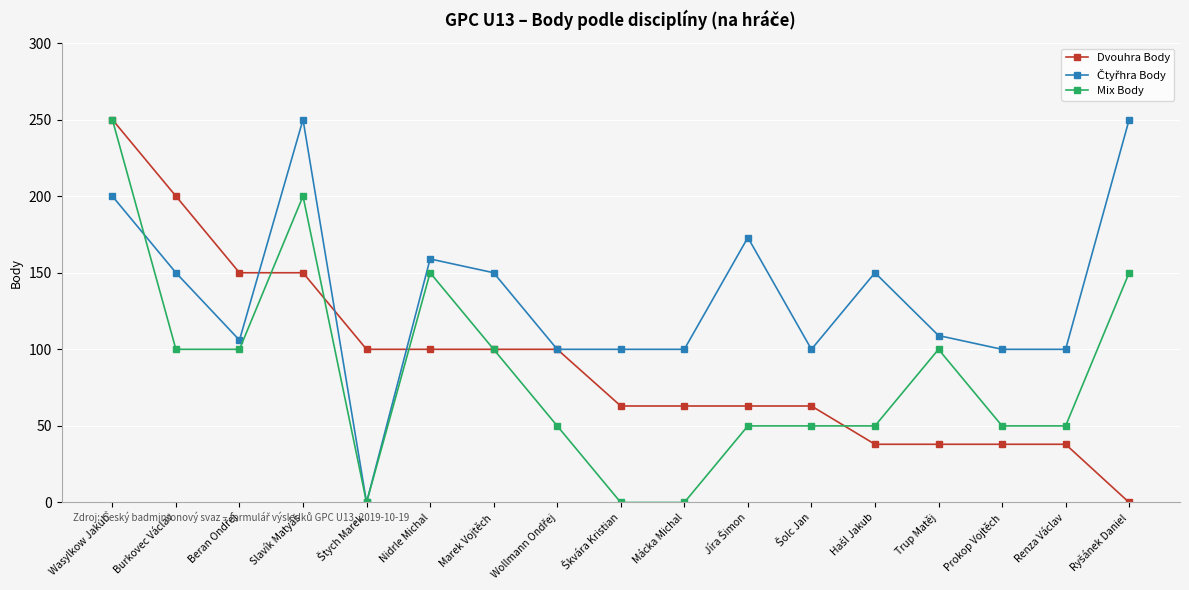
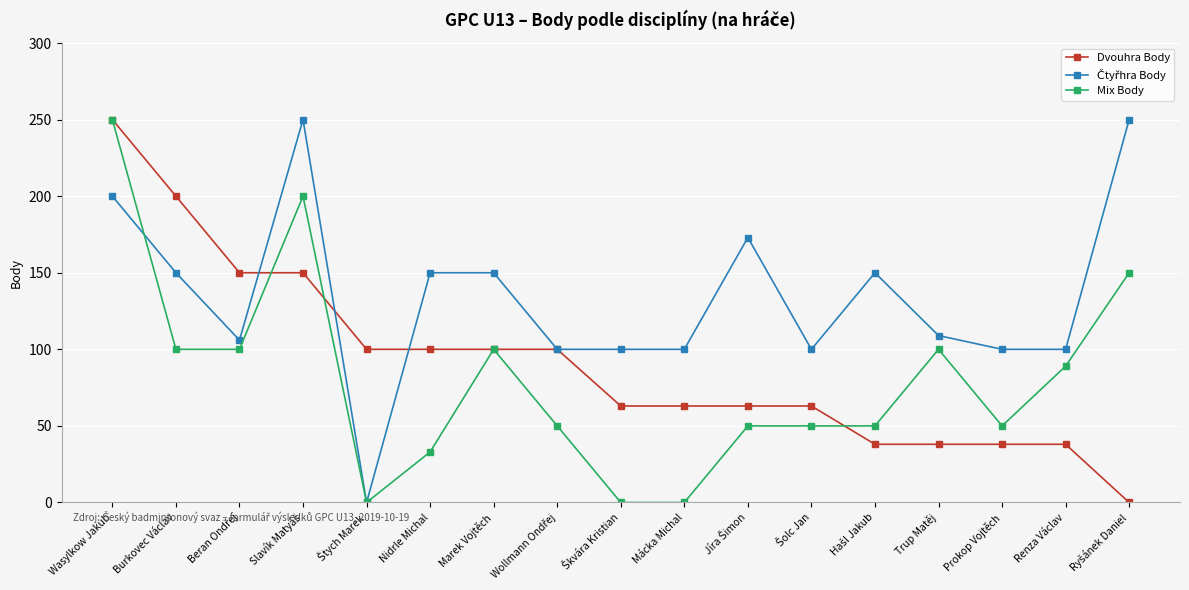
Čtyřhra Body, Nidrle Michal: 159 -> 150
Mix Body, Nidrle Michal: 150 -> 33
Mix Body, Renza Václav: 50 -> 89
